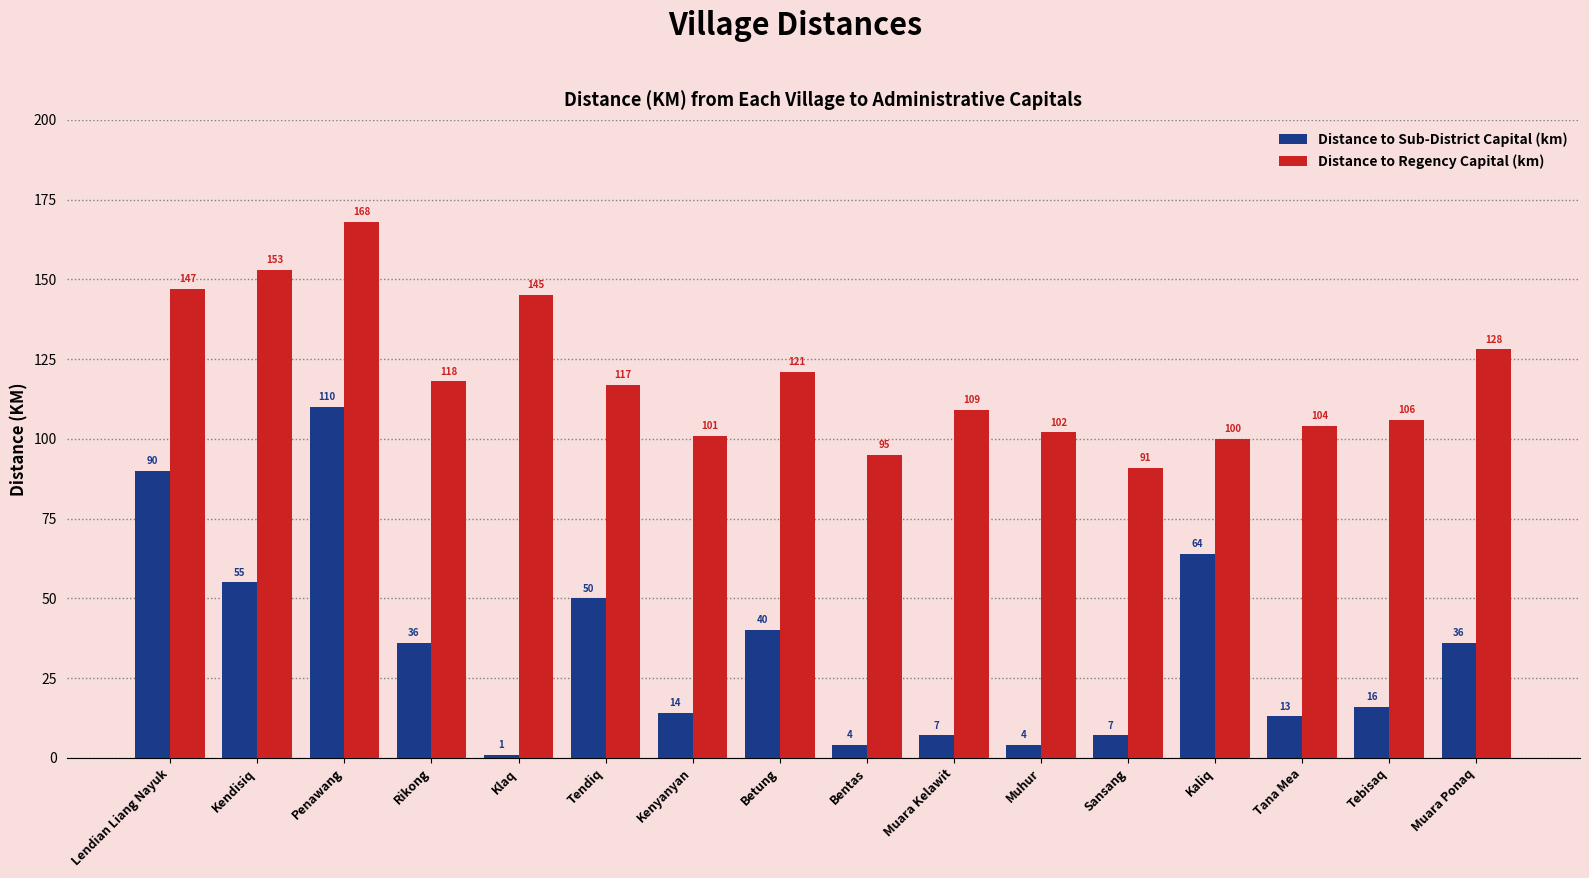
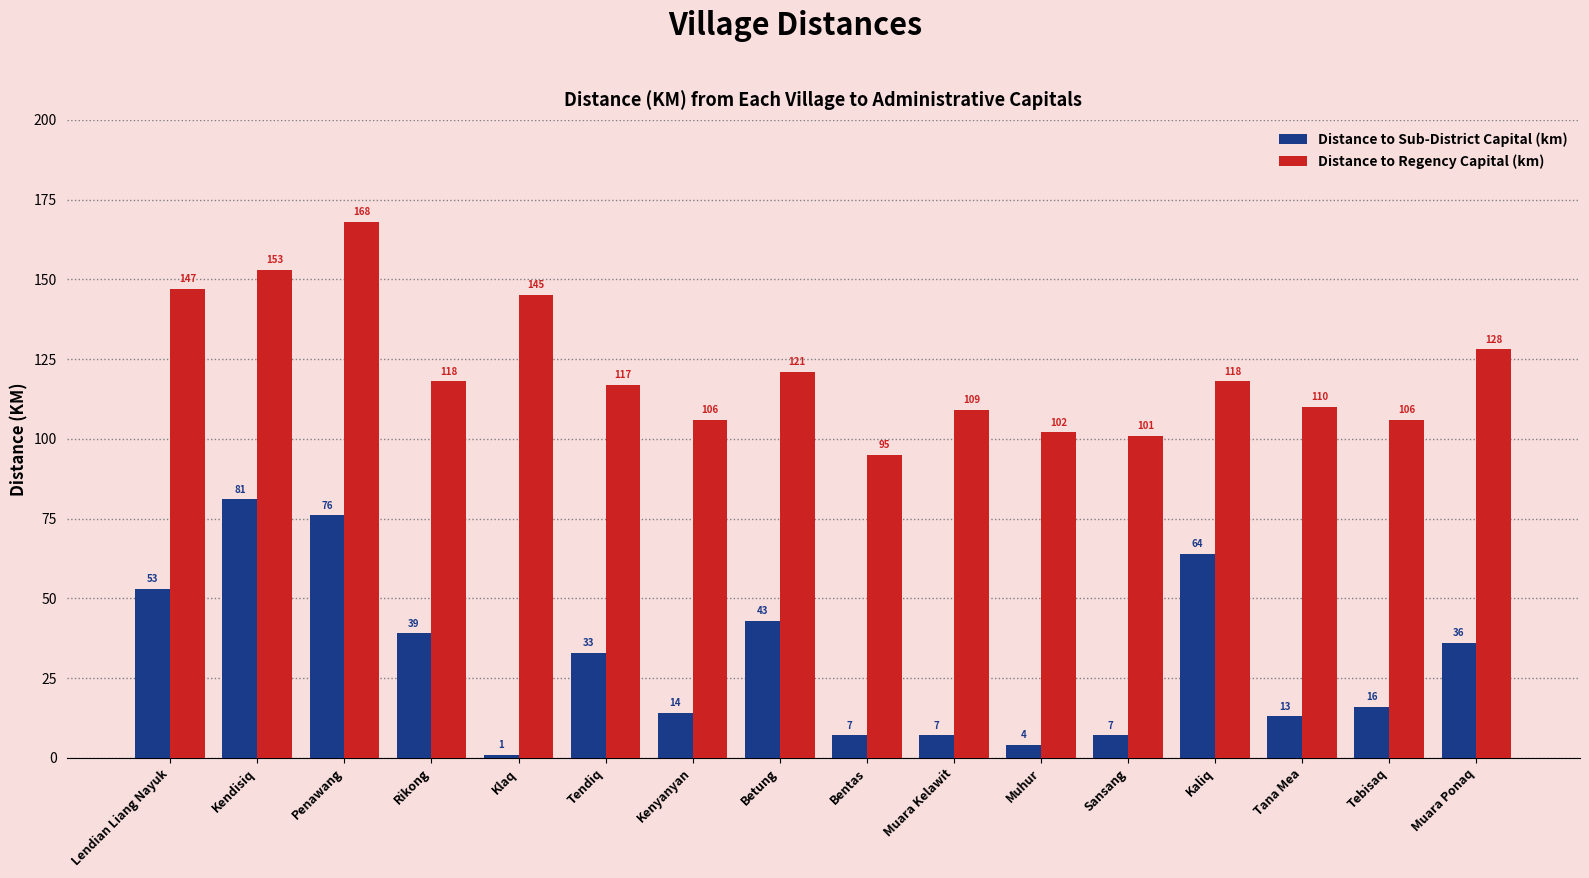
Distance to Sub-District Capital (km), Lendian Liang Nayuk: 90 -> 53
Distance to Sub-District Capital (km), Kendisiq: 55 -> 81
Distance to Sub-District Capital (km), Penawang: 110 -> 76
Distance to Sub-District Capital (km), Rikong: 36 -> 39
Distance to Sub-District Capital (km), Tendiq: 50 -> 33
Distance to Regency Capital (km), Kenyanyan: 101 -> 106
Distance to Sub-District Capital (km), Betung: 40 -> 43
Distance to Sub-District Capital (km), Bentas: 4 -> 7
Distance to Regency Capital (km), Sansang: 91 -> 101
Distance to Regency Capital (km), Kaliq: 100 -> 118
Distance to Regency Capital (km), Tana Mea: 104 -> 110
